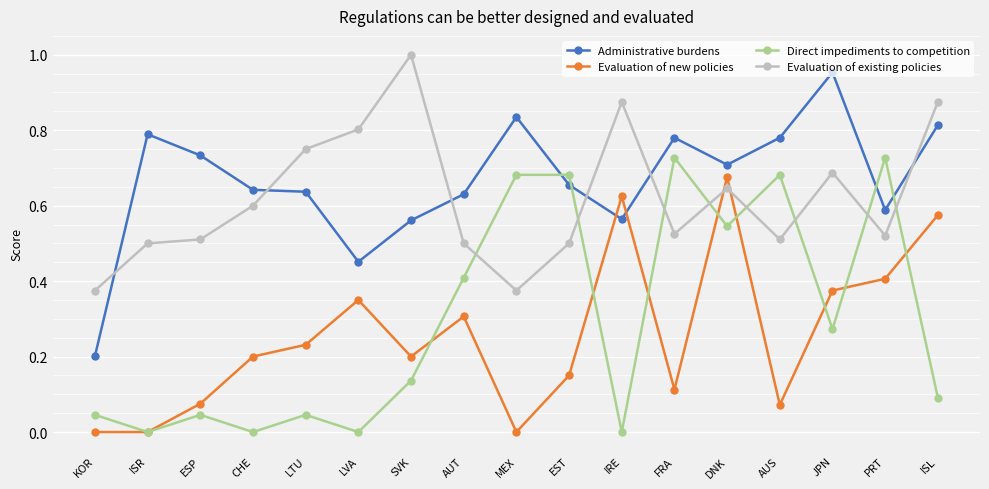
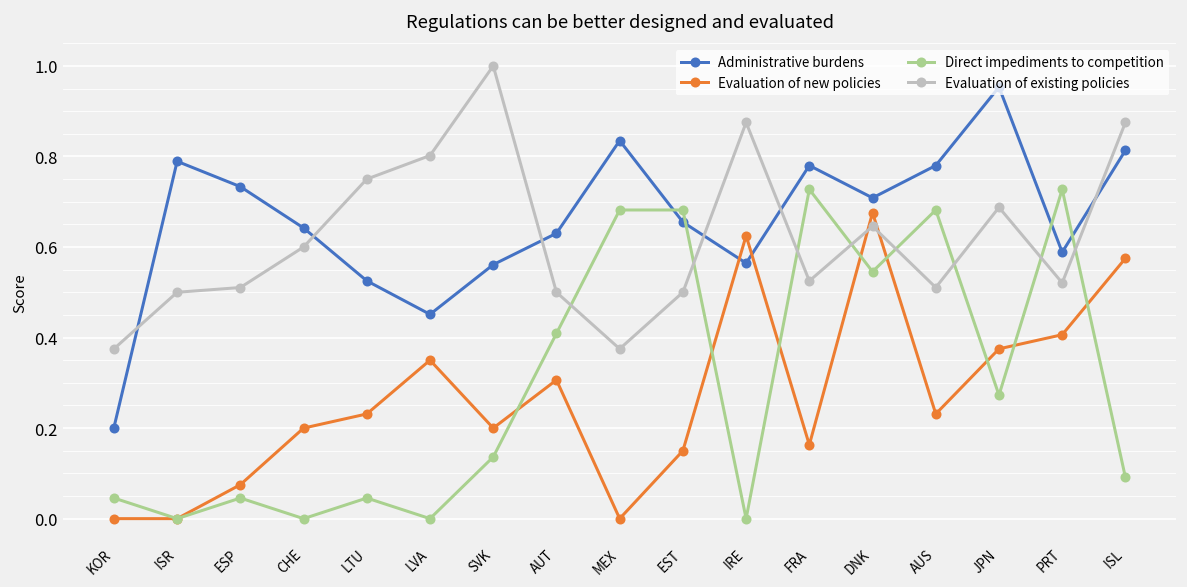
Administrative burdens, LTU: 0.64 -> 0.53
Evaluation of new policies, FRA: 0.11 -> 0.16
Evaluation of new policies, AUS: 0.07 -> 0.23
